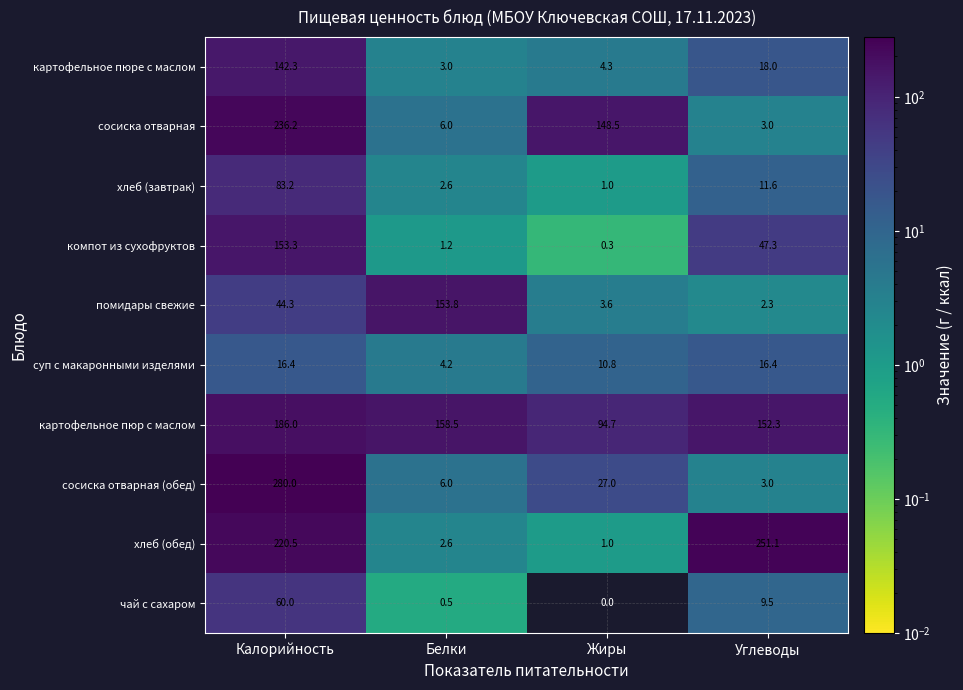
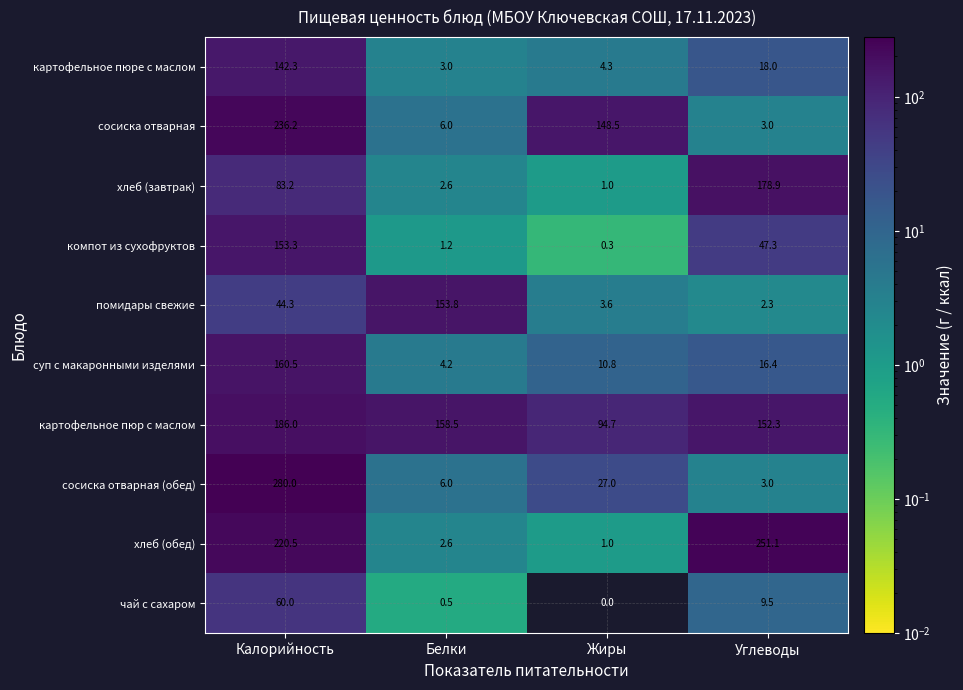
хлеб (завтрак), Углеводы: 11.6 -> 178.9
суп с макаронными изделями, Калорийность: 16.4 -> 160.5
